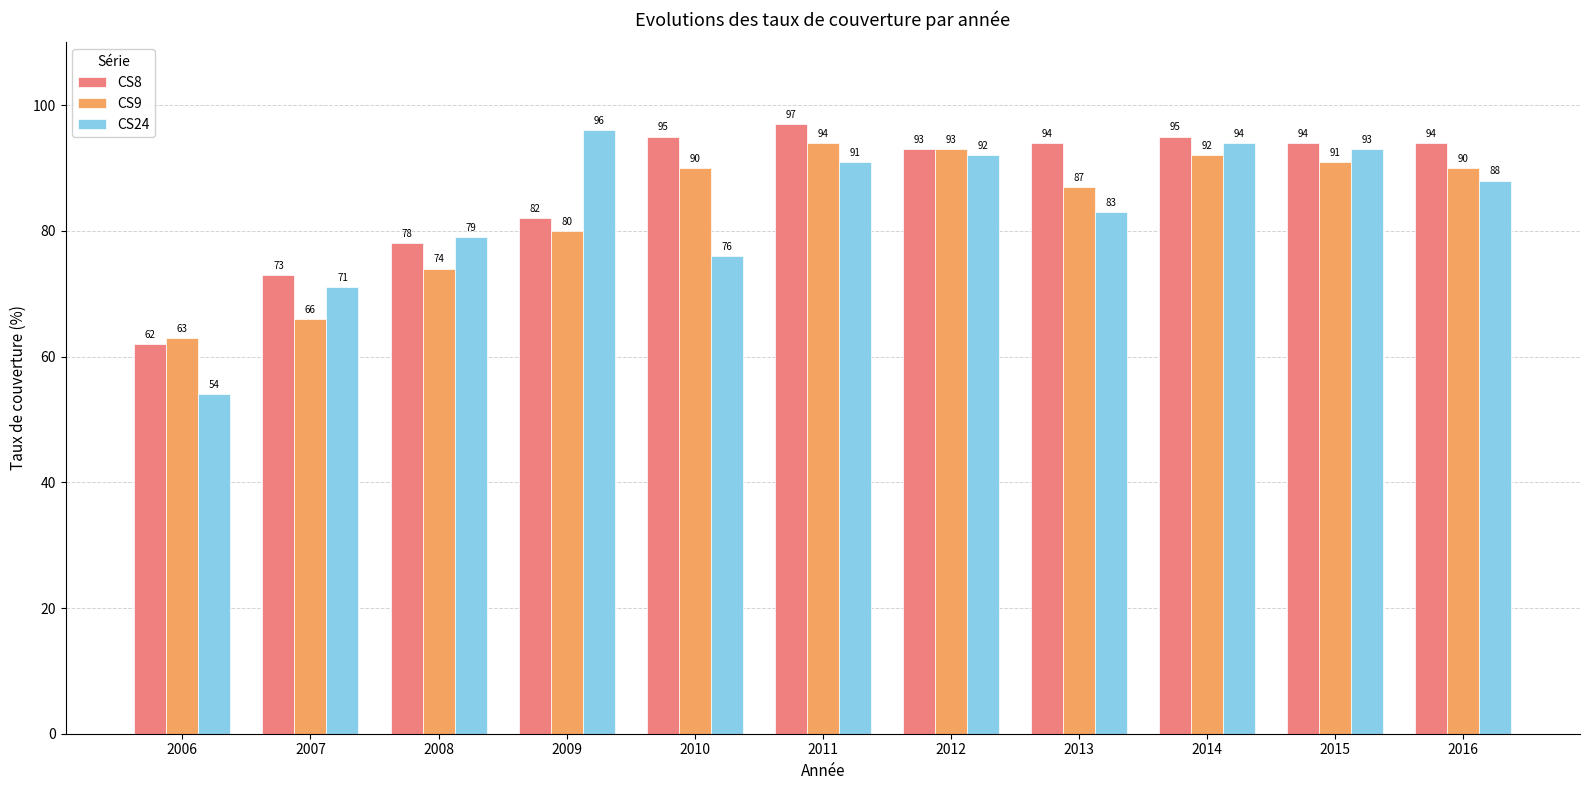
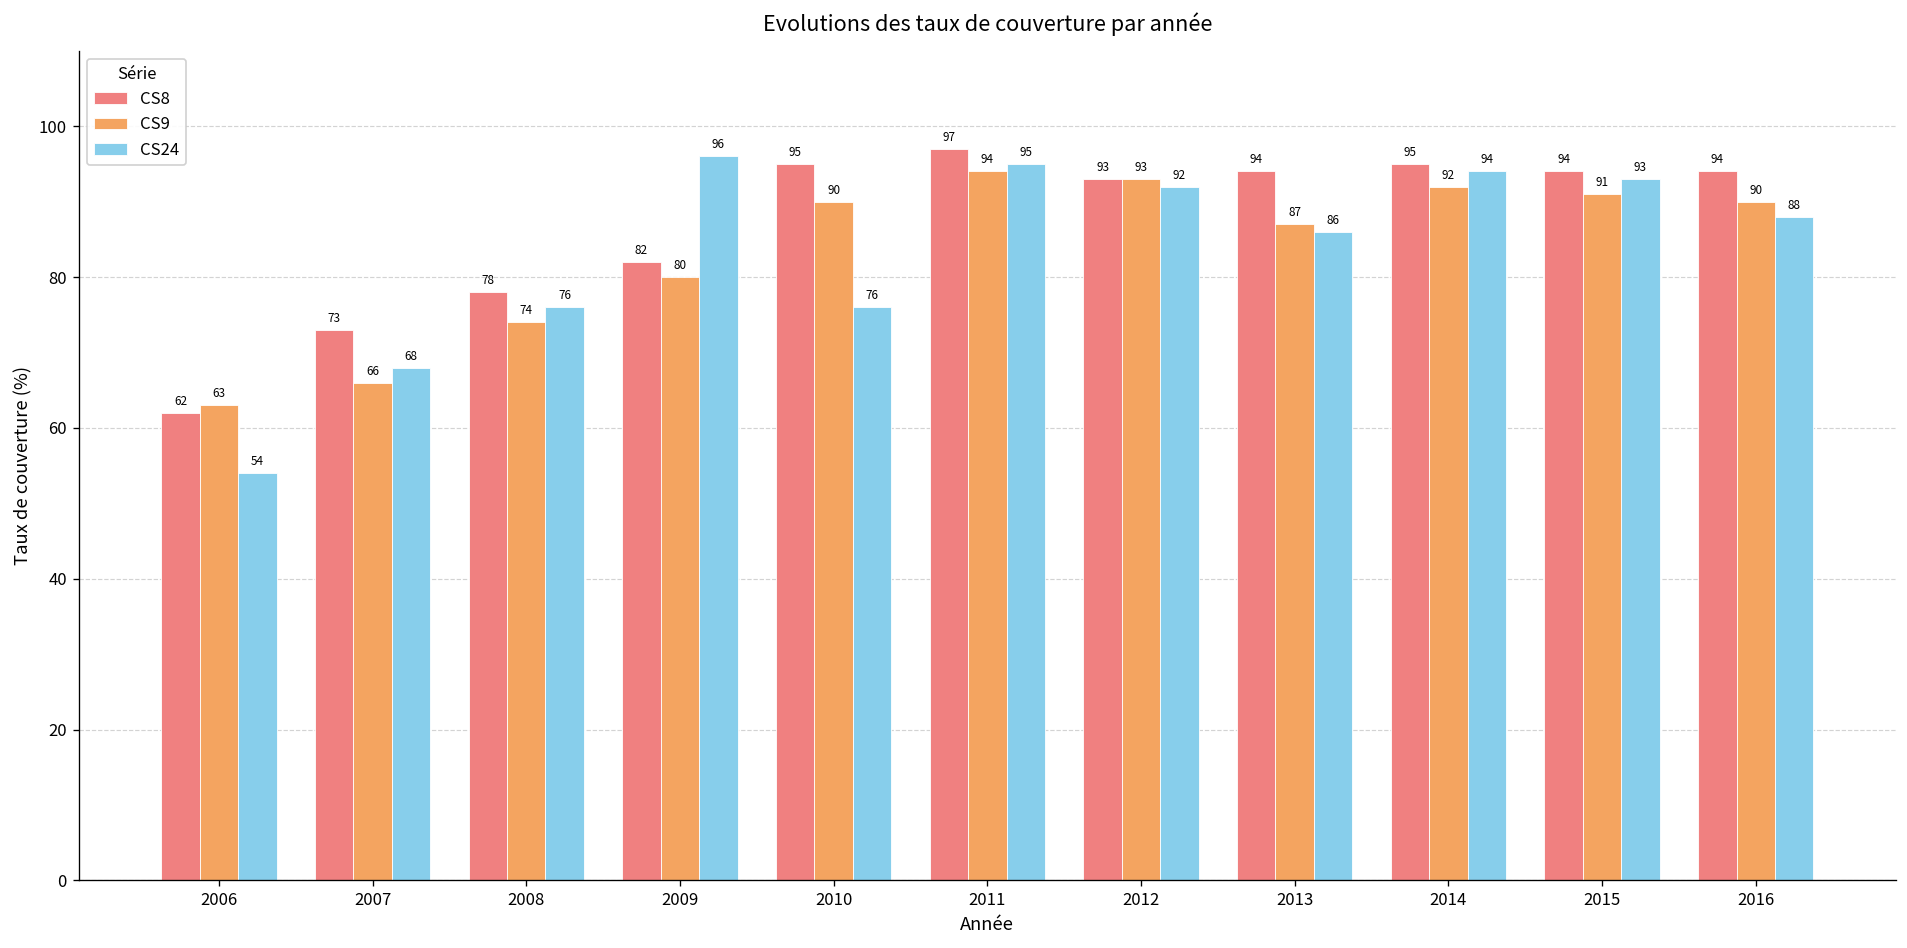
CS24, 2007: 71 -> 68
CS24, 2008: 79 -> 76
CS24, 2011: 91 -> 95
CS24, 2013: 83 -> 86
